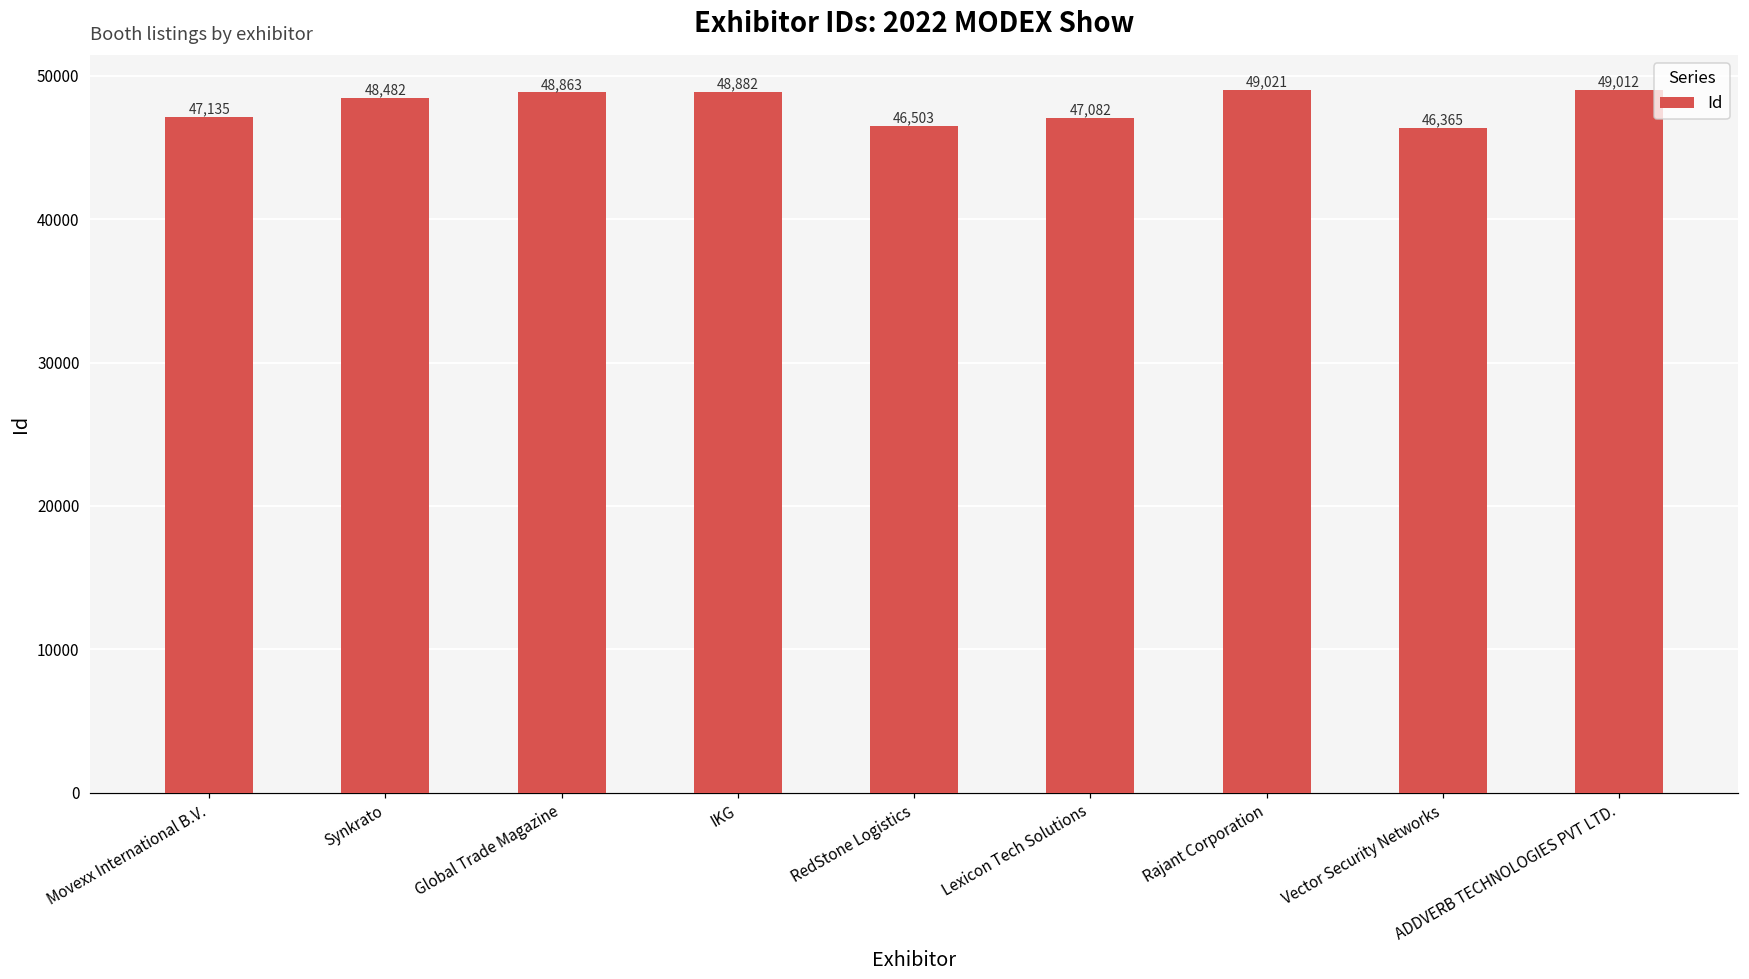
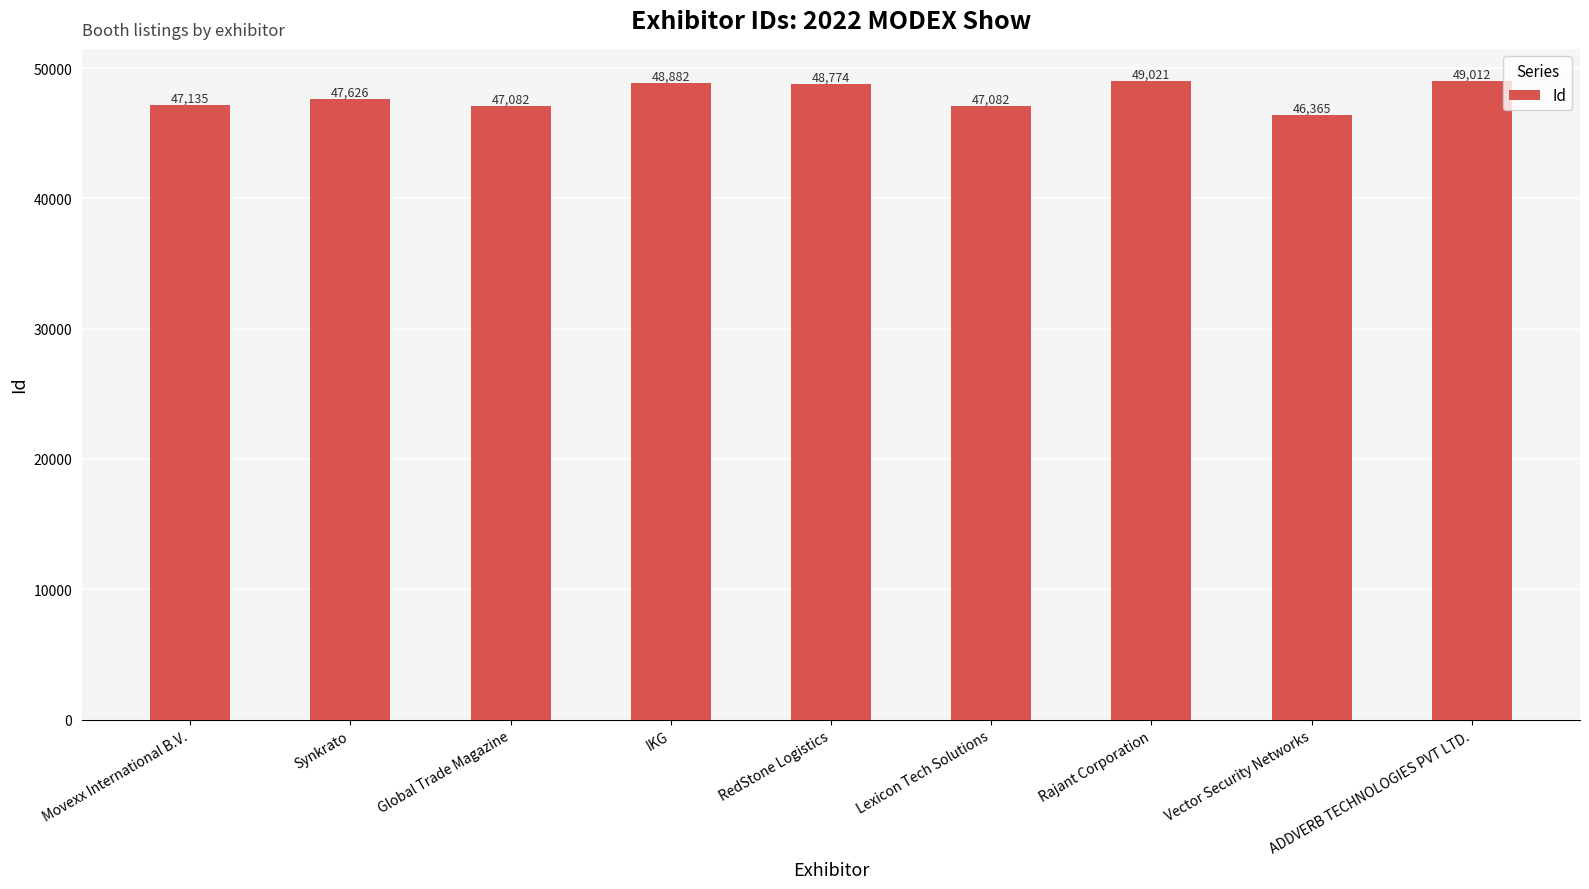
Synkrato: 48,482 -> 47,626
Global Trade Magazine: 48,863 -> 47,082
RedStone Logistics: 46,503 -> 48,774
